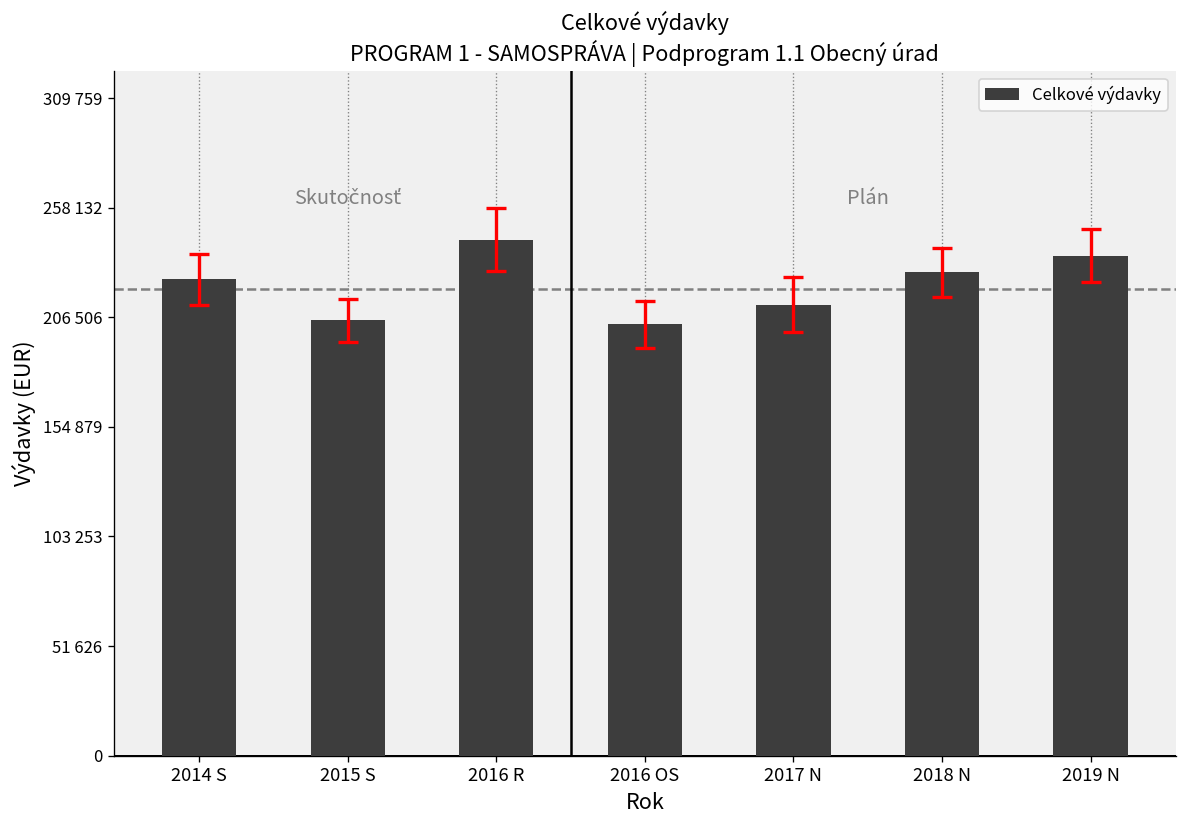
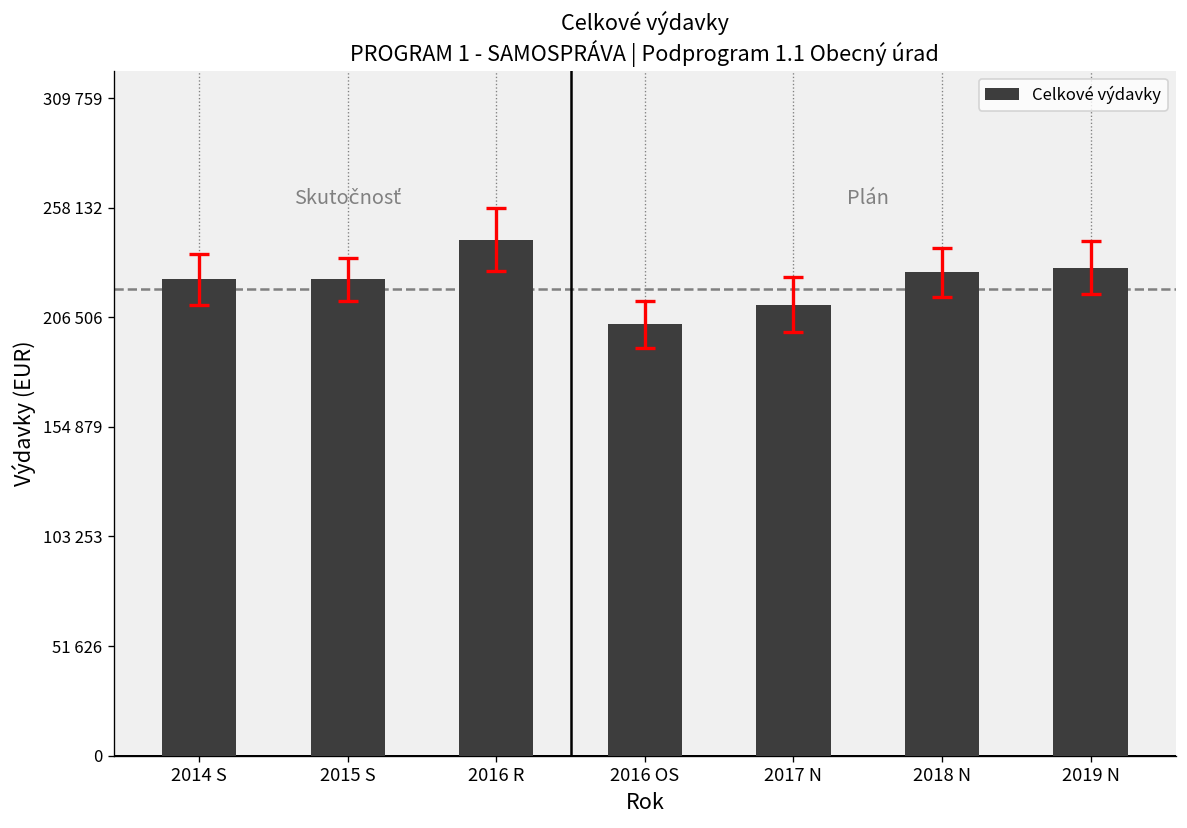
Celkové výdavky, 2015 S: 205000 -> 224000
Celkové výdavky, 2019 N: 236000 -> 230000
